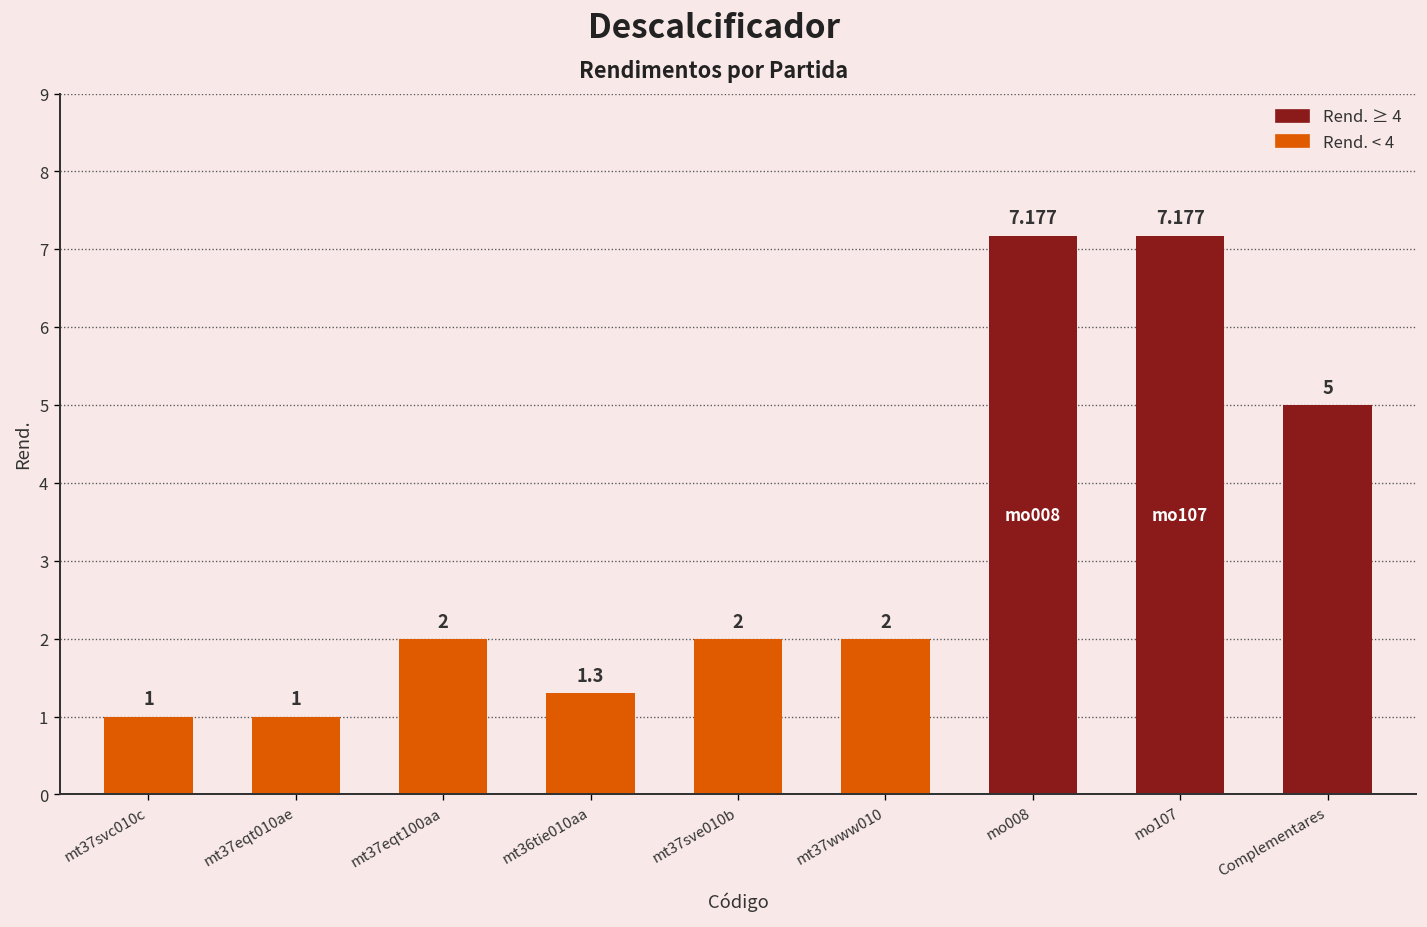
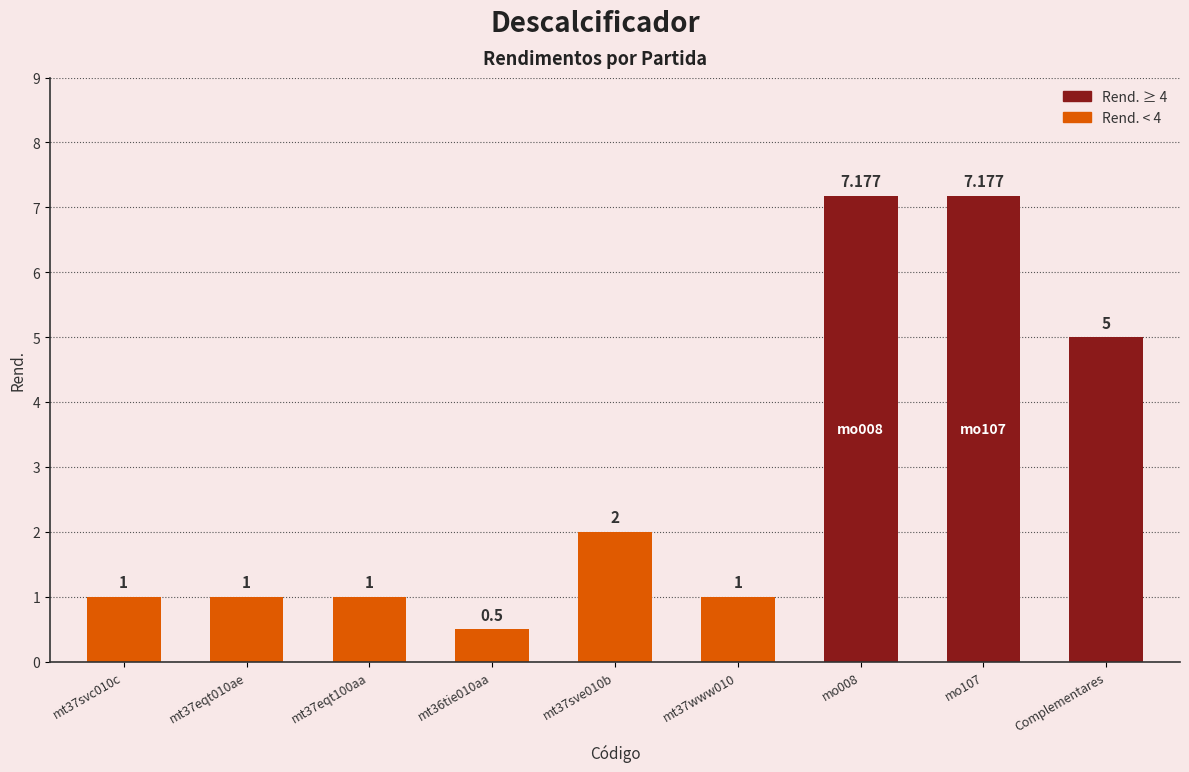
mt37eqt100aa: 2 -> 1
mt36tie010aa: 1.3 -> 0.5
mt37www010: 2 -> 1
